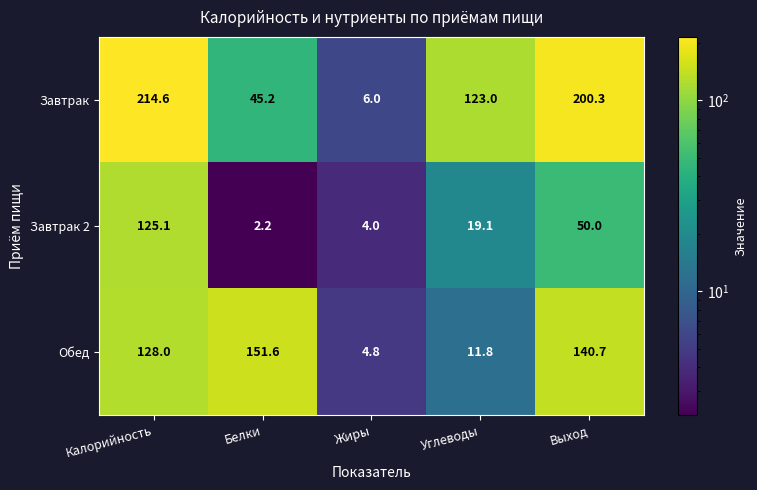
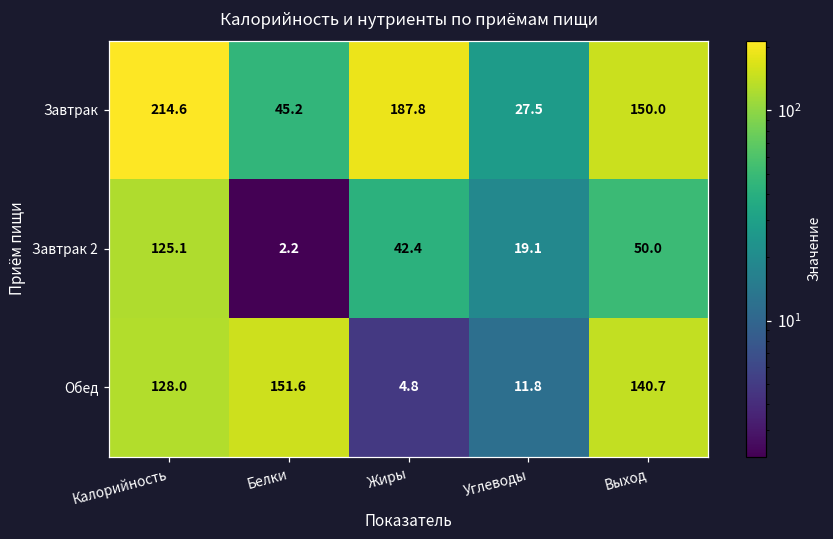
Завтрак, Жиры: 6.0 -> 187.8
Завтрак, Углеводы: 123.0 -> 27.5
Завтрак, Выход: 200.3 -> 150.0
Завтрак 2, Жиры: 4.0 -> 42.4
